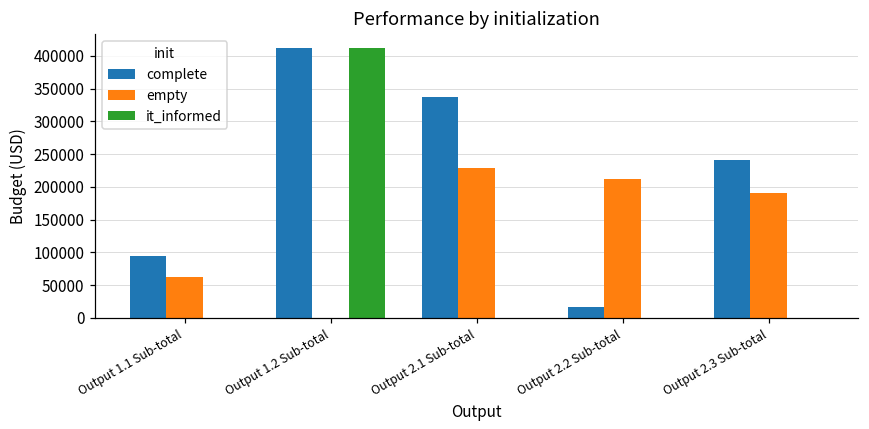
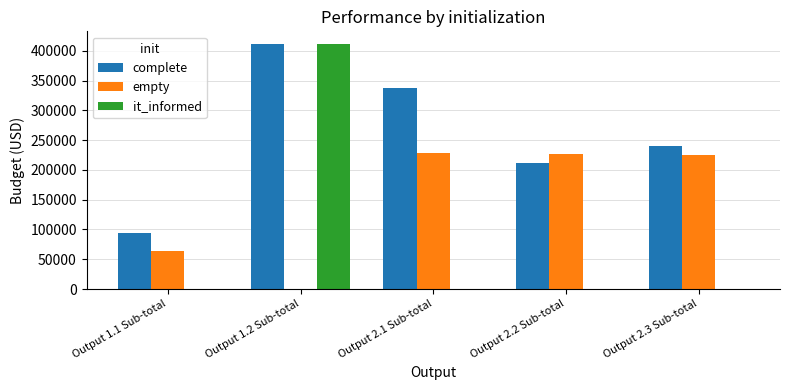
complete, Output 2.2 Sub-total: 20000 -> 210000
empty, Output 2.2 Sub-total: 210000 -> 230000
empty, Output 2.3 Sub-total: 190000 -> 230000
